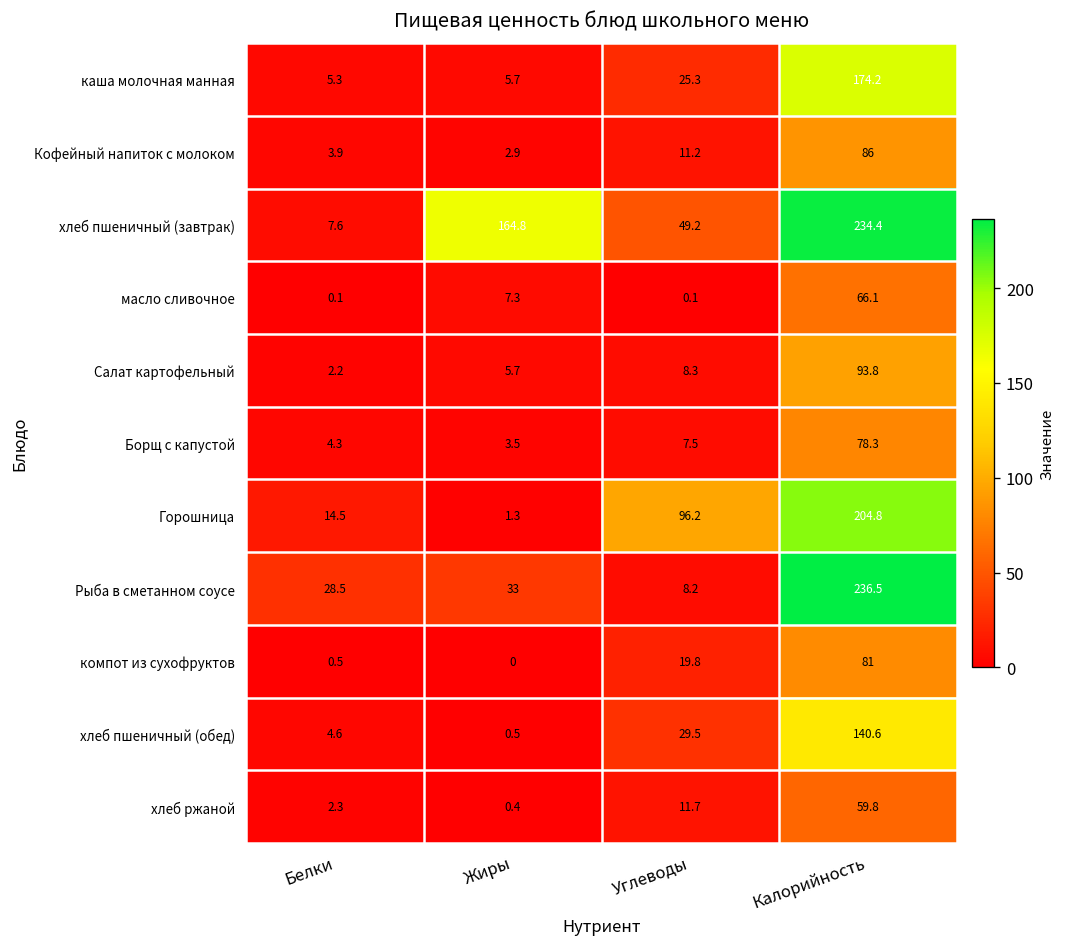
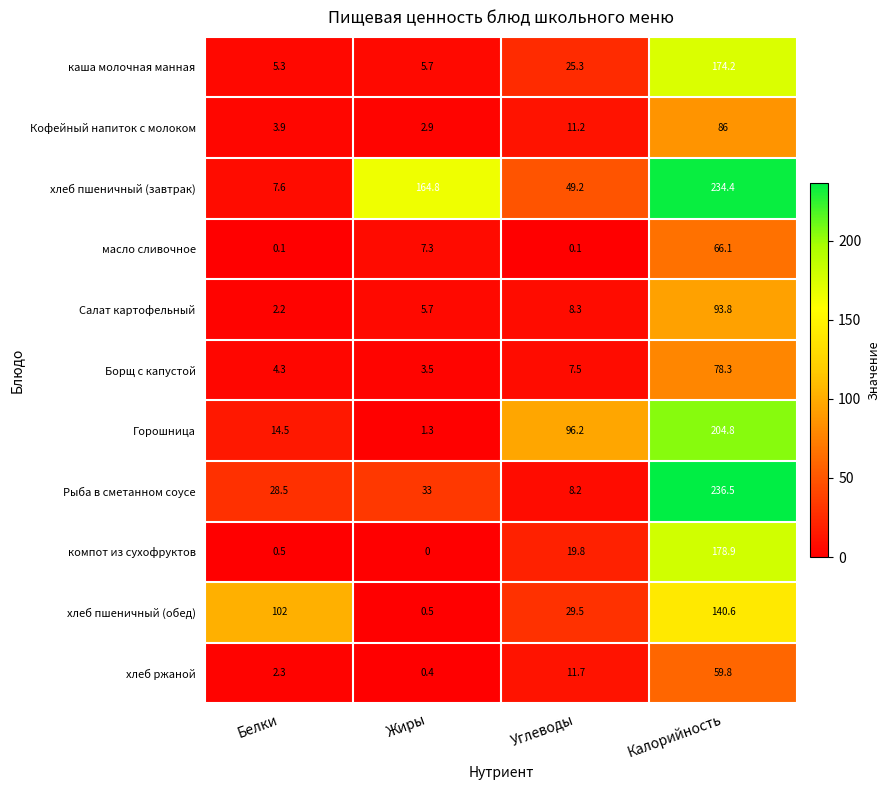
компот из сухофруктов, Калорийность: 81 -> 178.9
хлеб пшеничный (обед), Белки: 4.6 -> 102
